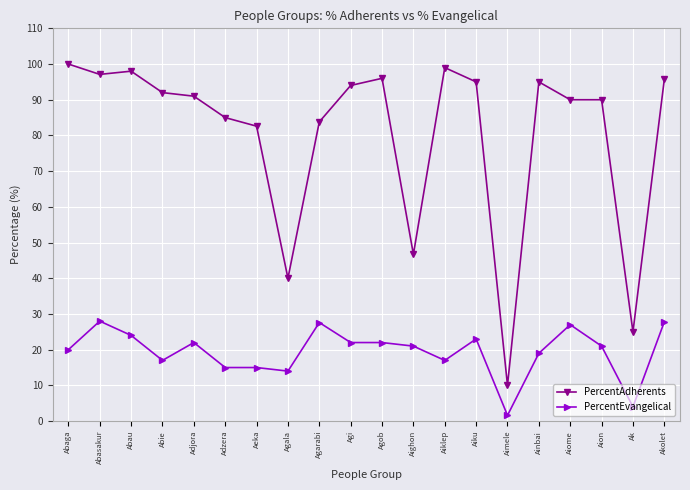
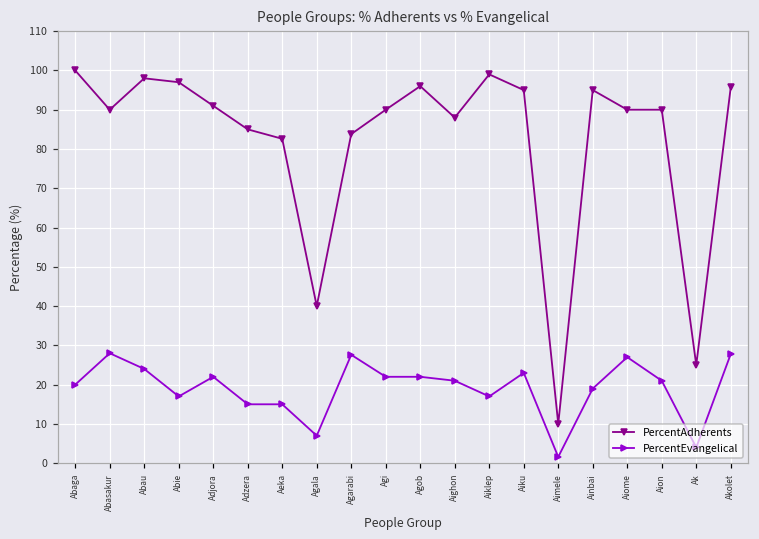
PercentAdherents, Abasakur: 97 -> 90
PercentAdherents, Abie: 92 -> 97
PercentEvangelical, Agala: 14 -> 7
PercentAdherents, Agi: 94 -> 90
PercentAdherents, Aighon: 47 -> 88
